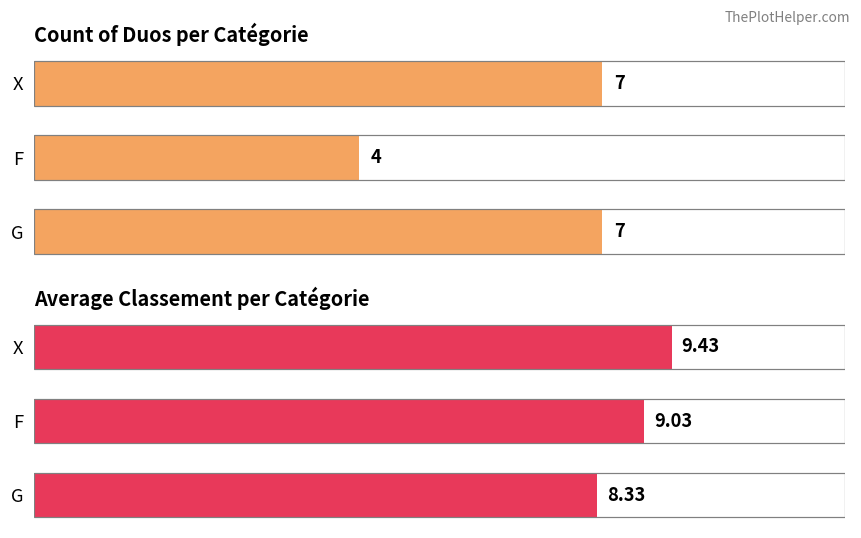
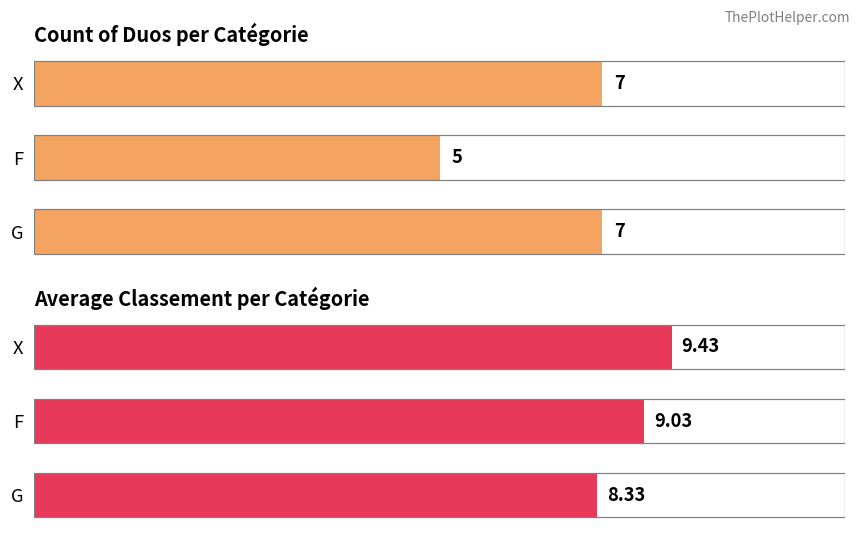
Count of Duos per Catégorie, F: 4 -> 5
